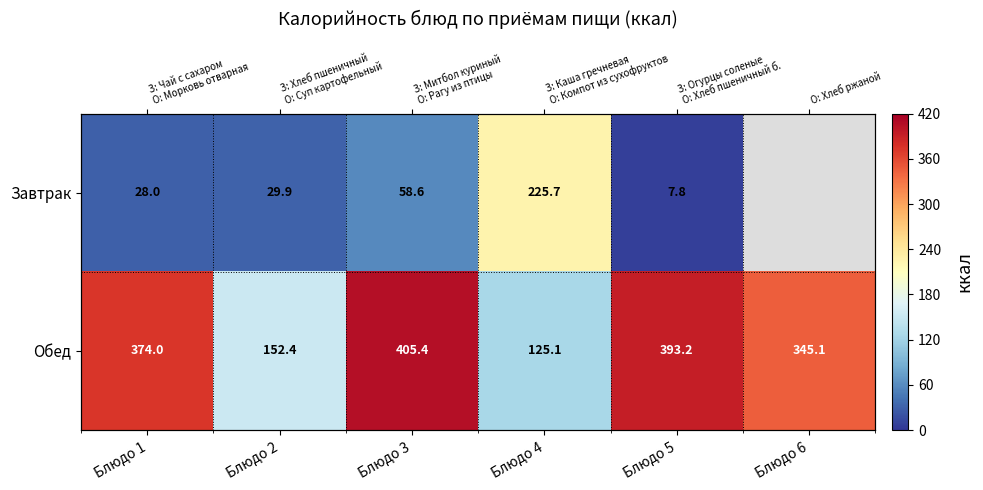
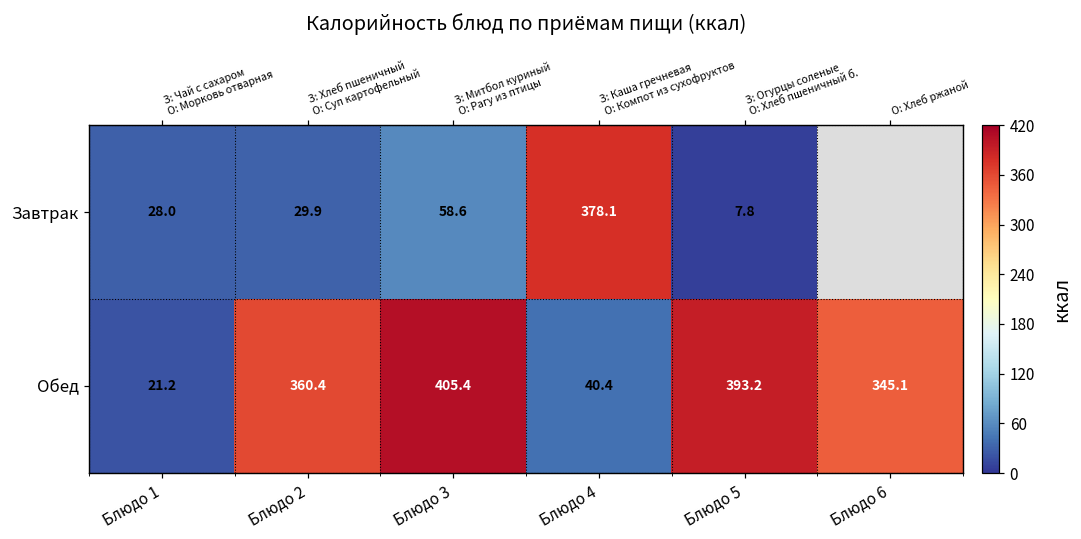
Завтрак, Блюдо 4: 225.7 -> 378.1
Обед, Блюдо 1: 374.0 -> 21.2
Обед, Блюдо 2: 152.4 -> 360.4
Обед, Блюдо 4: 125.1 -> 40.4
